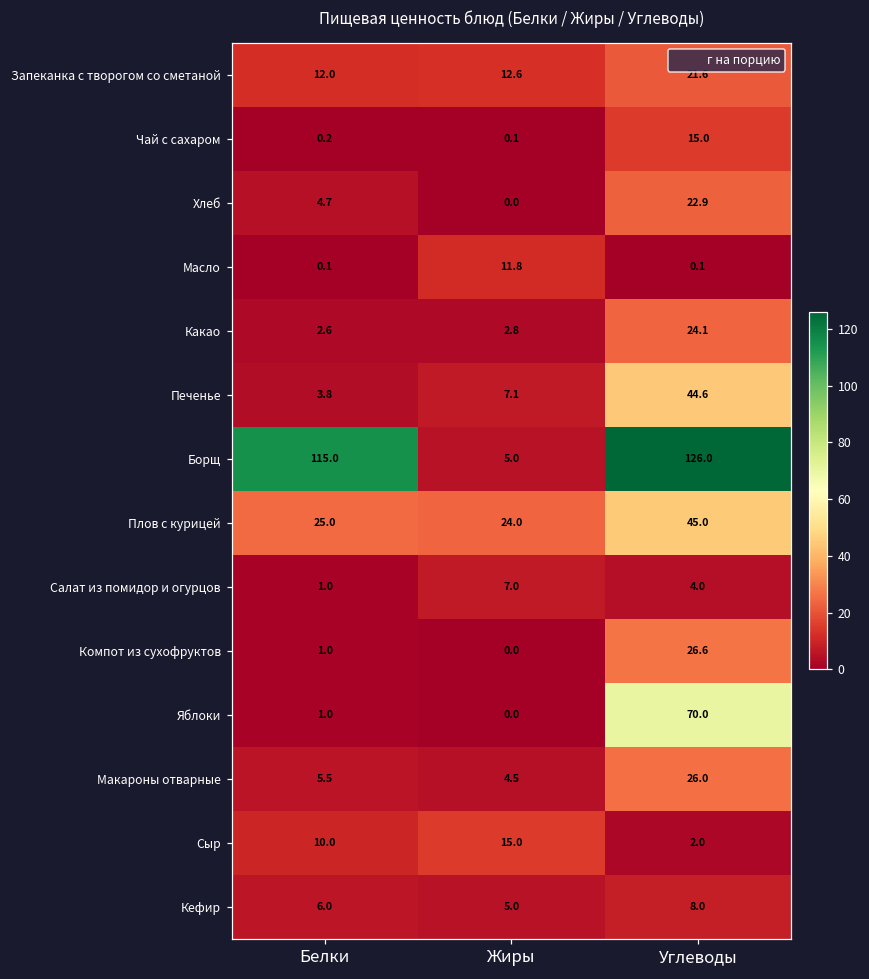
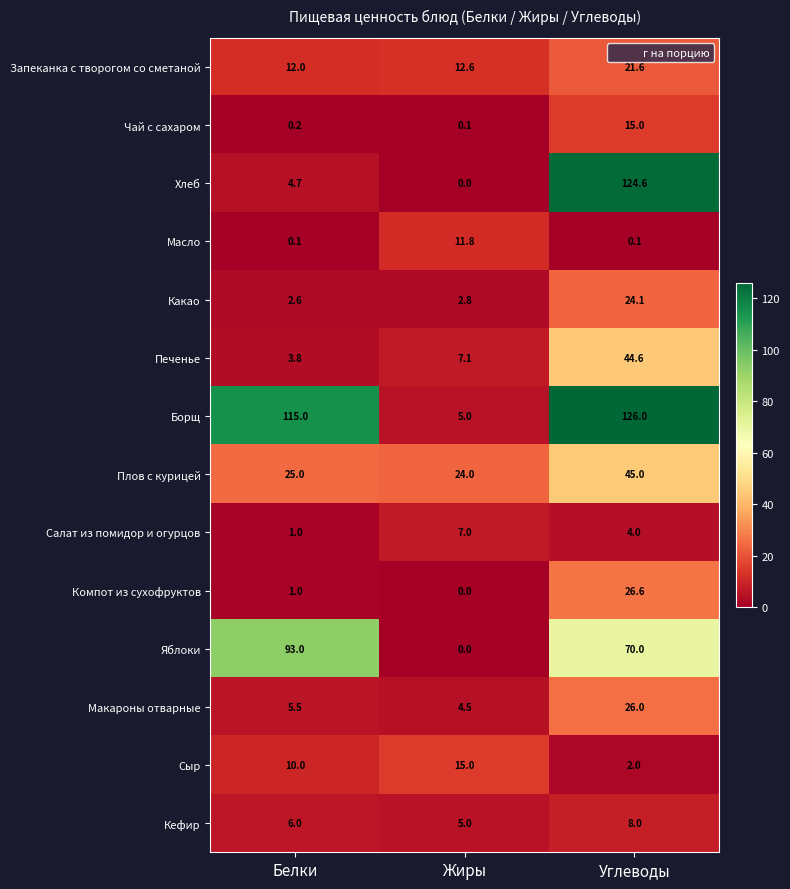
Хлеб, Углеводы: 22.9 -> 124.6
Яблоки, Белки: 1.0 -> 93.0
